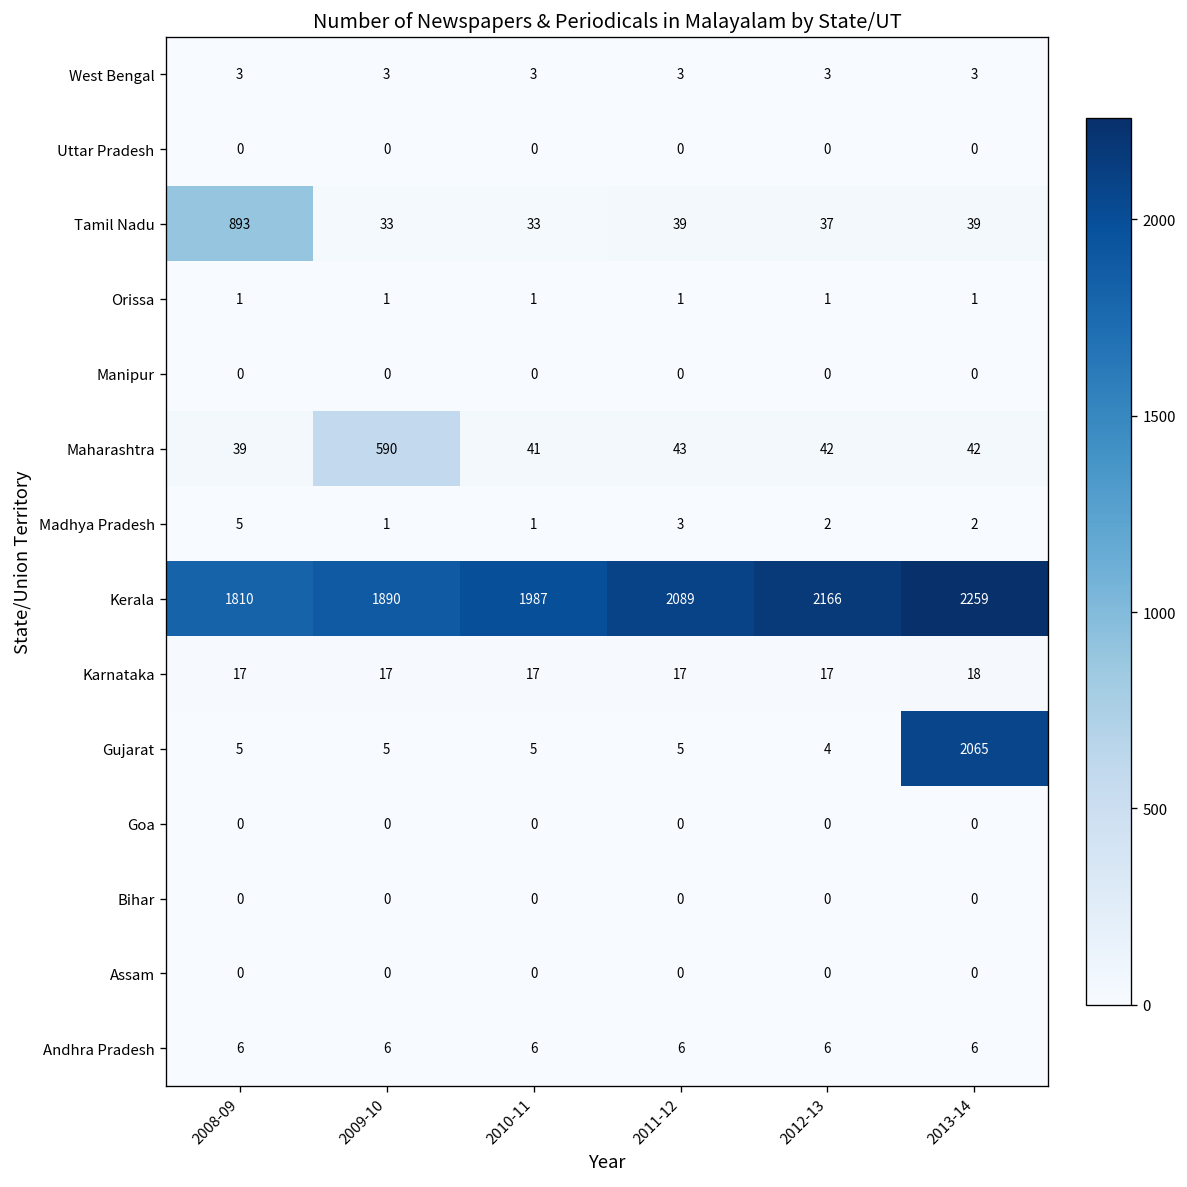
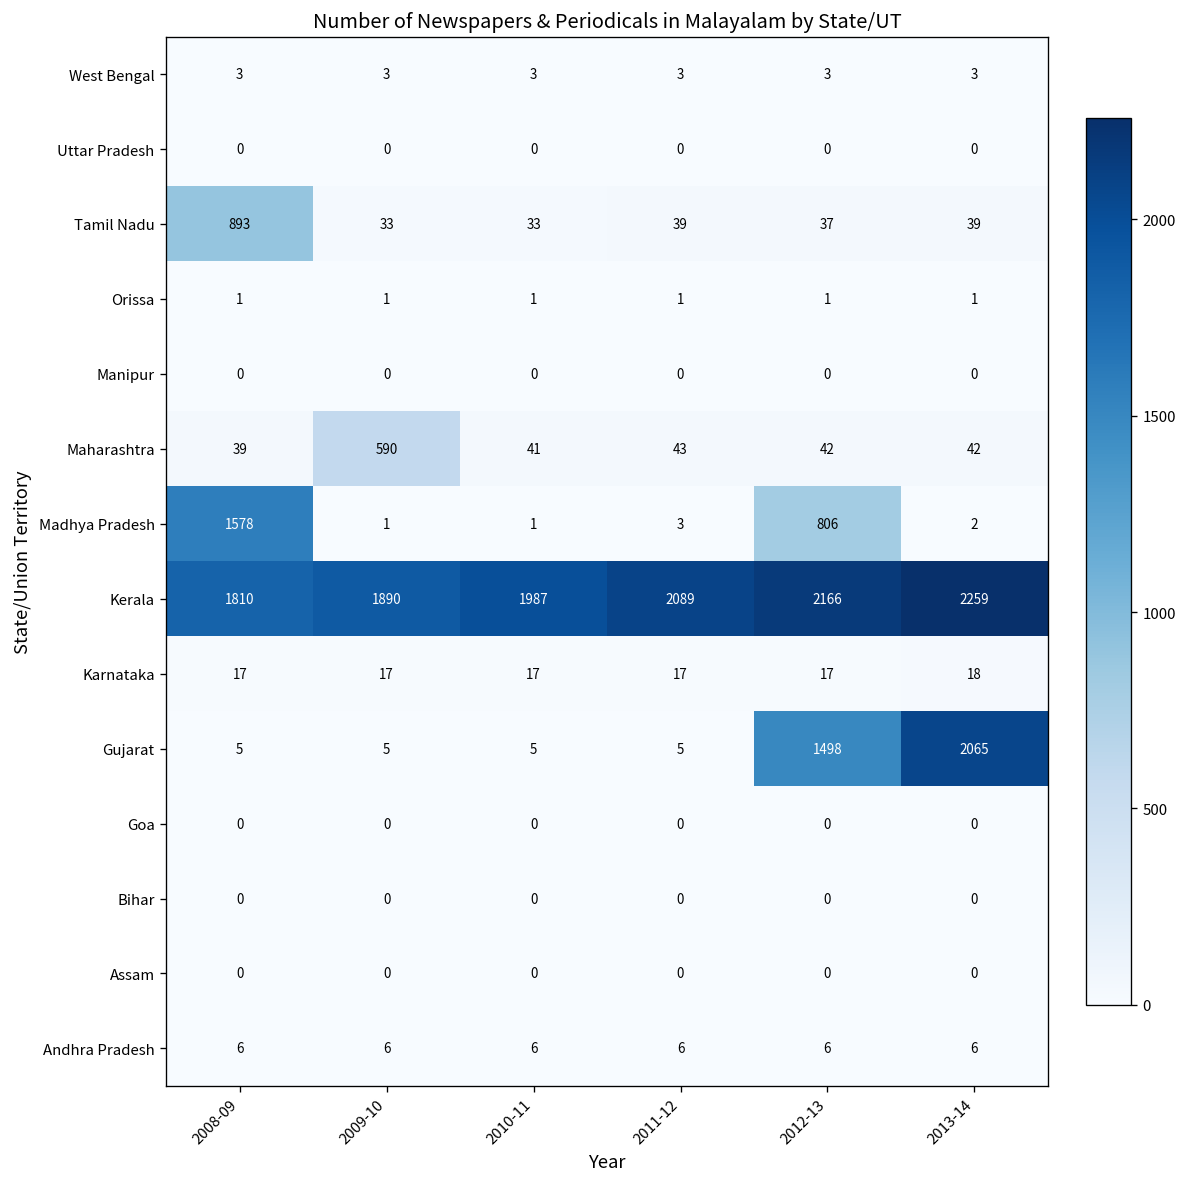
Madhya Pradesh, 2008-09: 5 -> 1578
Madhya Pradesh, 2012-13: 2 -> 806
Gujarat, 2012-13: 4 -> 1498
